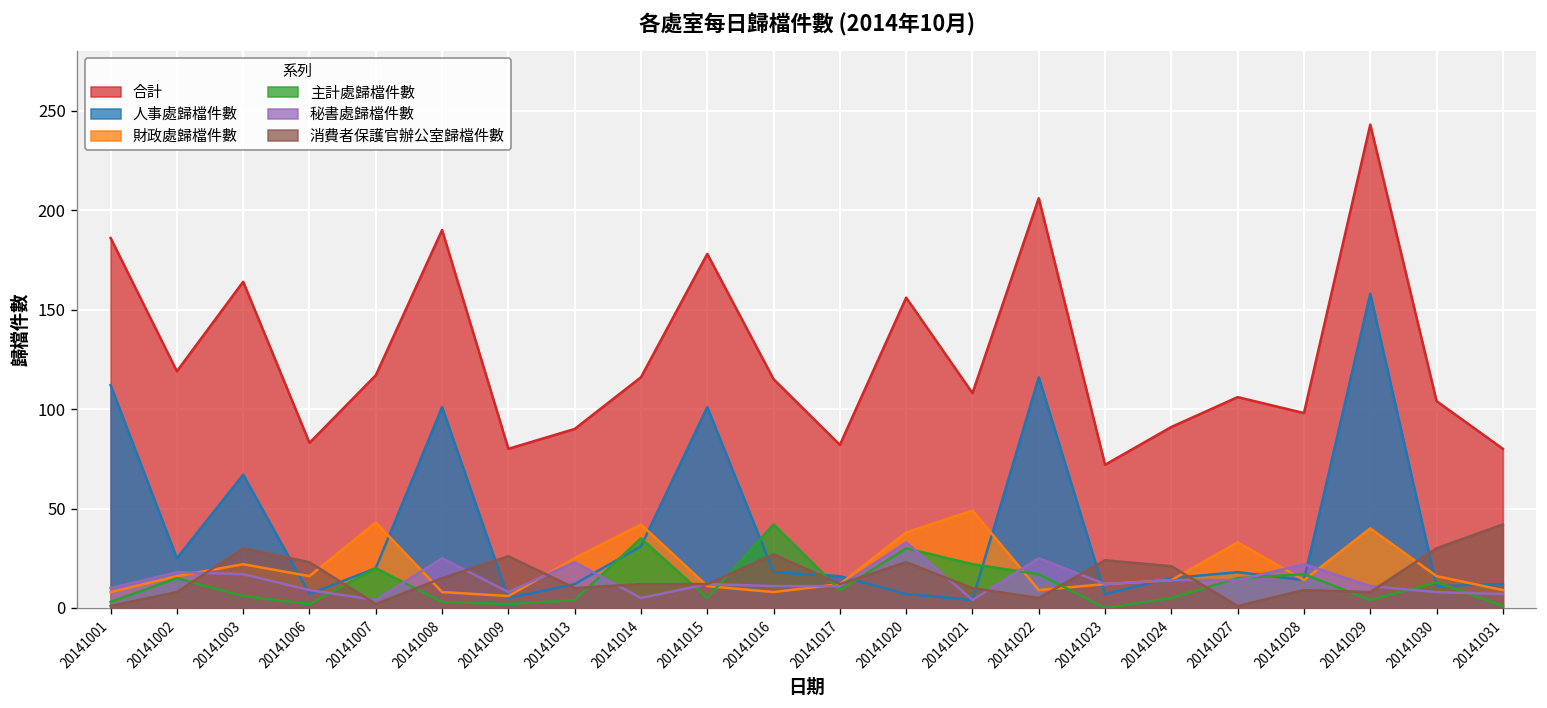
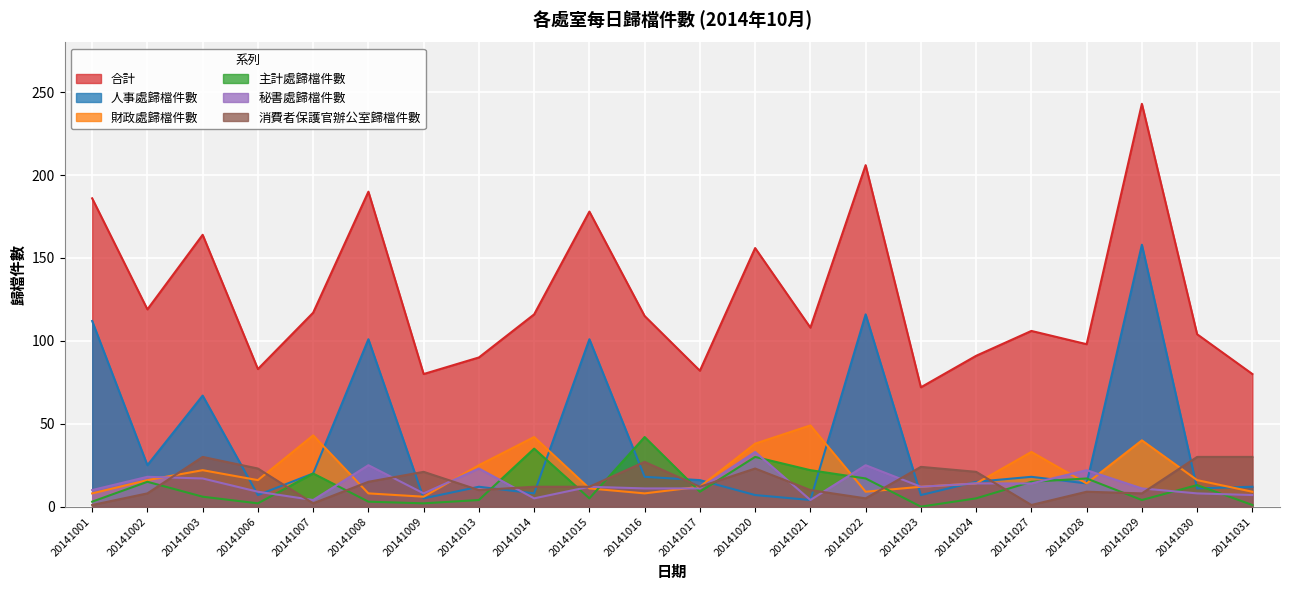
消費者保護官辦公室歸檔件數, 20141009: 26 -> 21
人事處歸檔件數, 20141014: 31 -> 8
消費者保護官辦公室歸檔件數, 20141031: 42 -> 30
